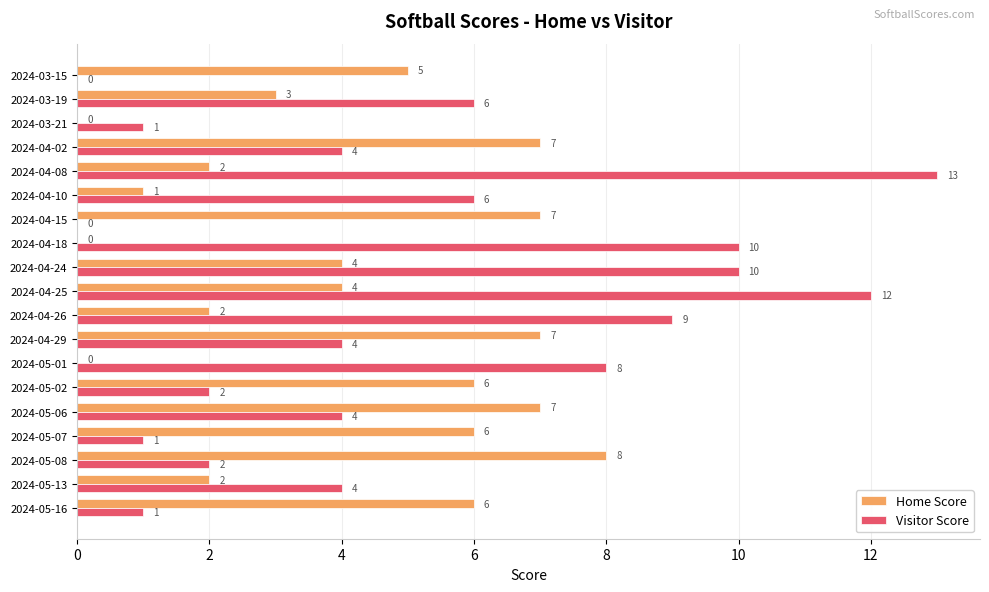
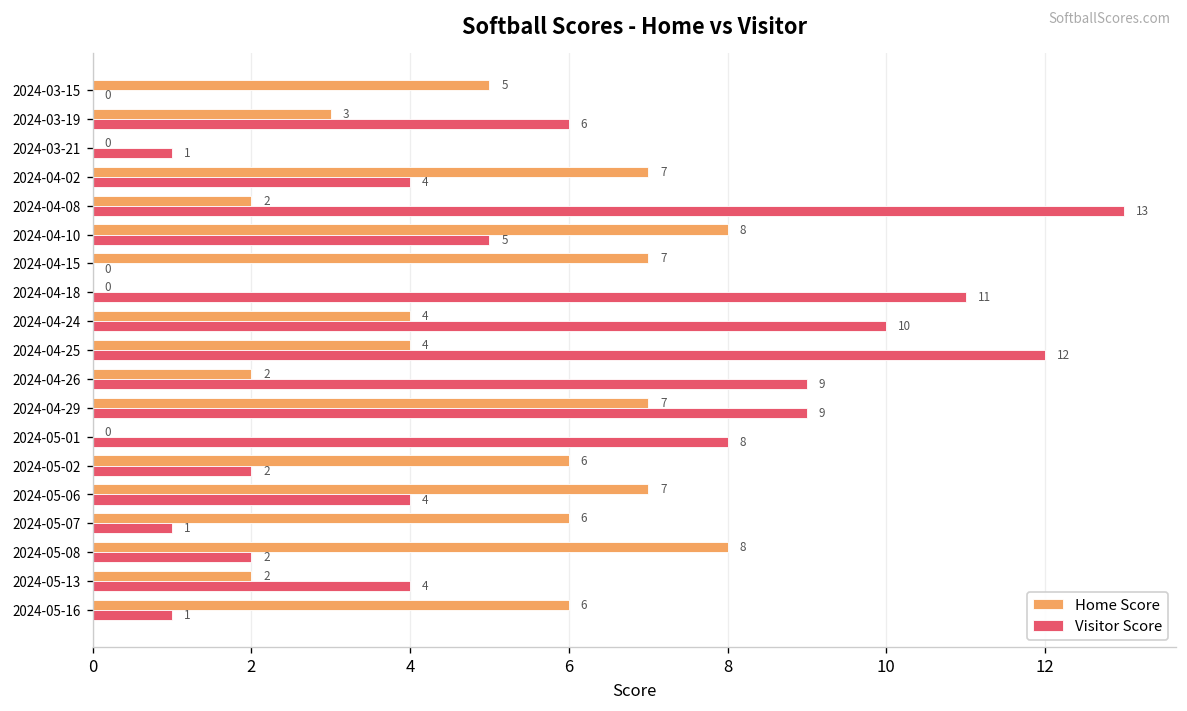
Home Score, 2024-04-10: 1 -> 8
Visitor Score, 2024-04-10: 6 -> 5
Visitor Score, 2024-04-18: 10 -> 11
Visitor Score, 2024-04-29: 4 -> 9
